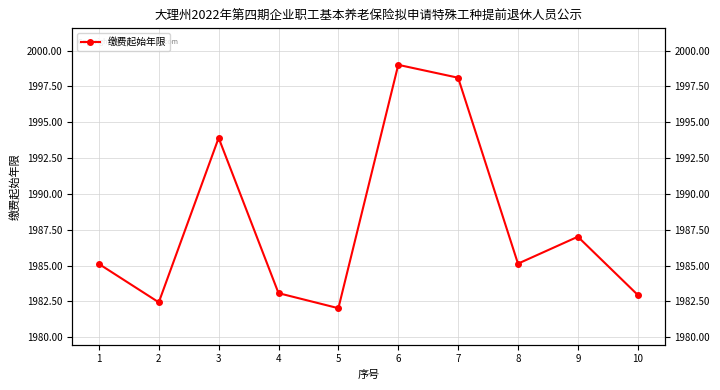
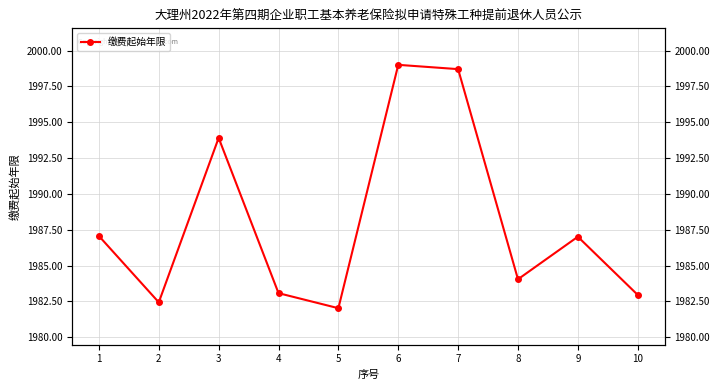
1: 1985.1 -> 1987.1
7: 1998.1 -> 1998.7
8: 1985.1 -> 1984.0
